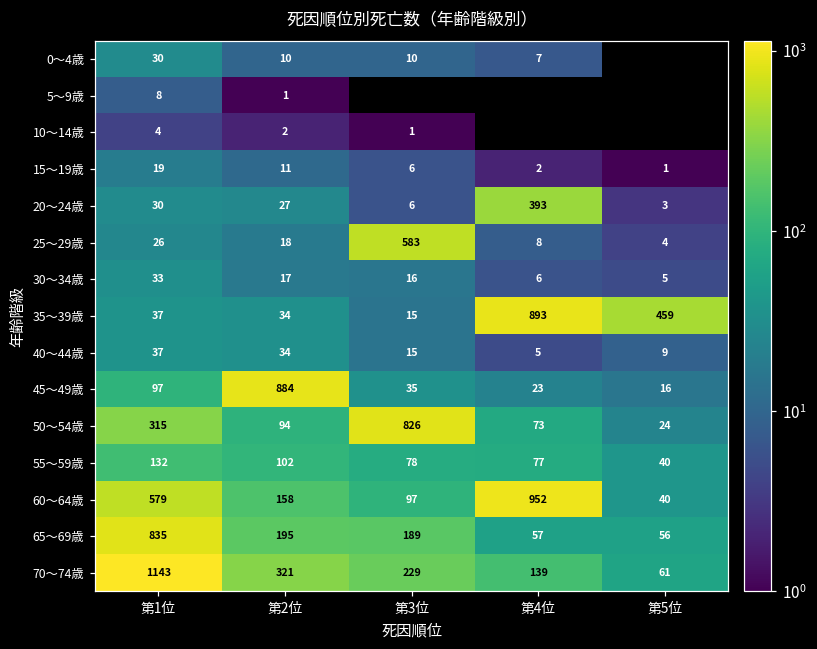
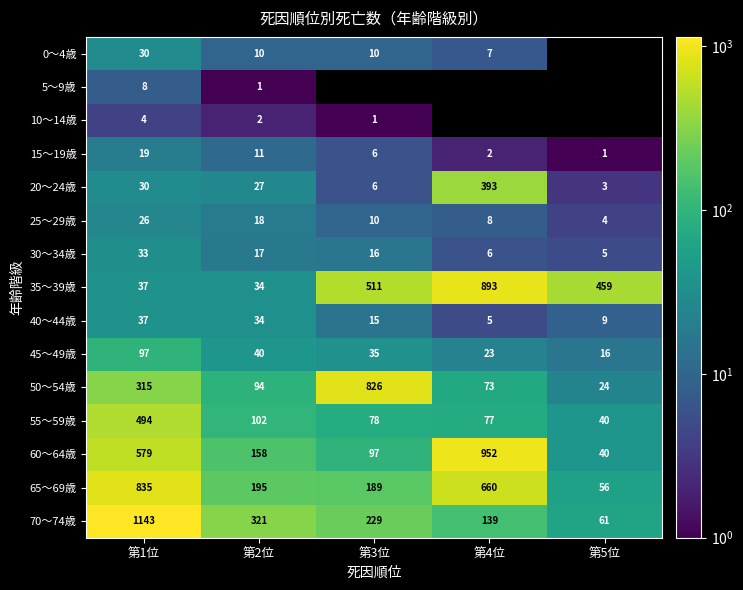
25～29歳, 第3位: 583 -> 10
35～39歳, 第3位: 15 -> 511
45～49歳, 第2位: 884 -> 40
55～59歳, 第1位: 132 -> 494
65～69歳, 第4位: 57 -> 660
